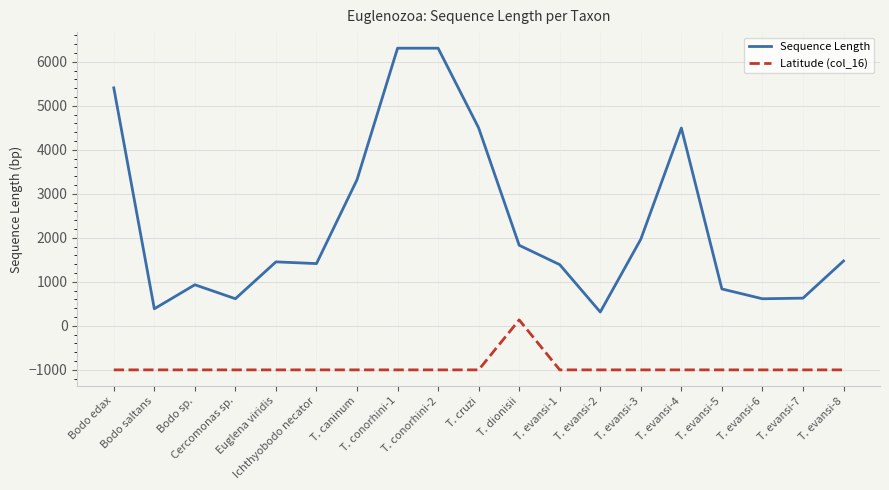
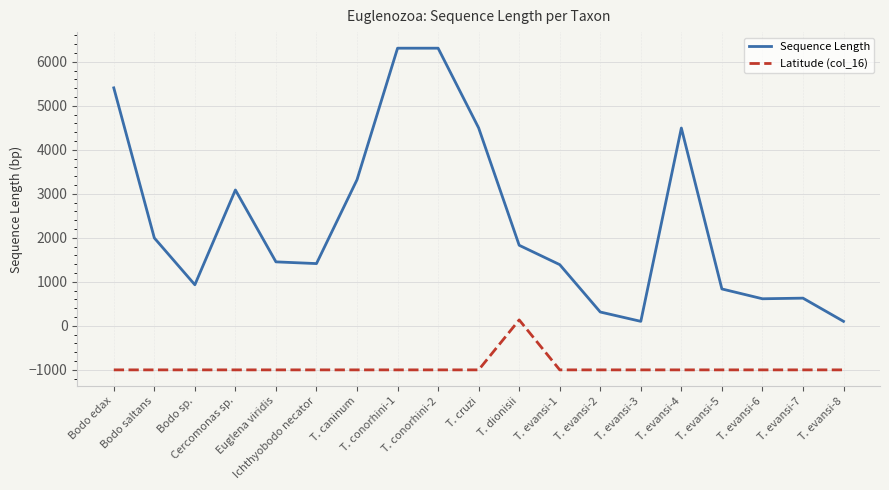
Sequence Length, Bodo saltans: 400 -> 2000
Sequence Length, Cercomonas sp.: 600 -> 3100
Sequence Length, T. evansi-3: 2000 -> 100
Sequence Length, T. evansi-8: 1500 -> 100
